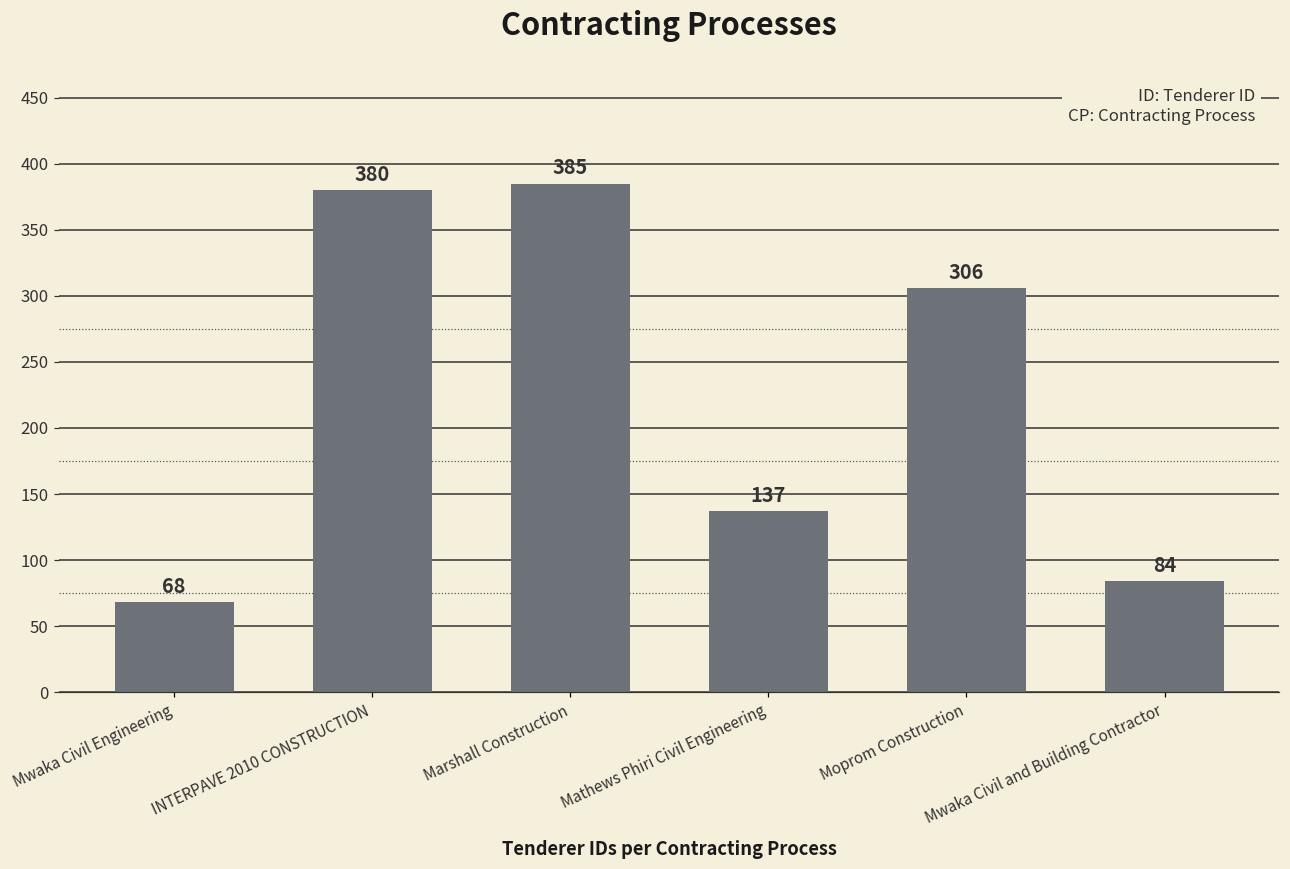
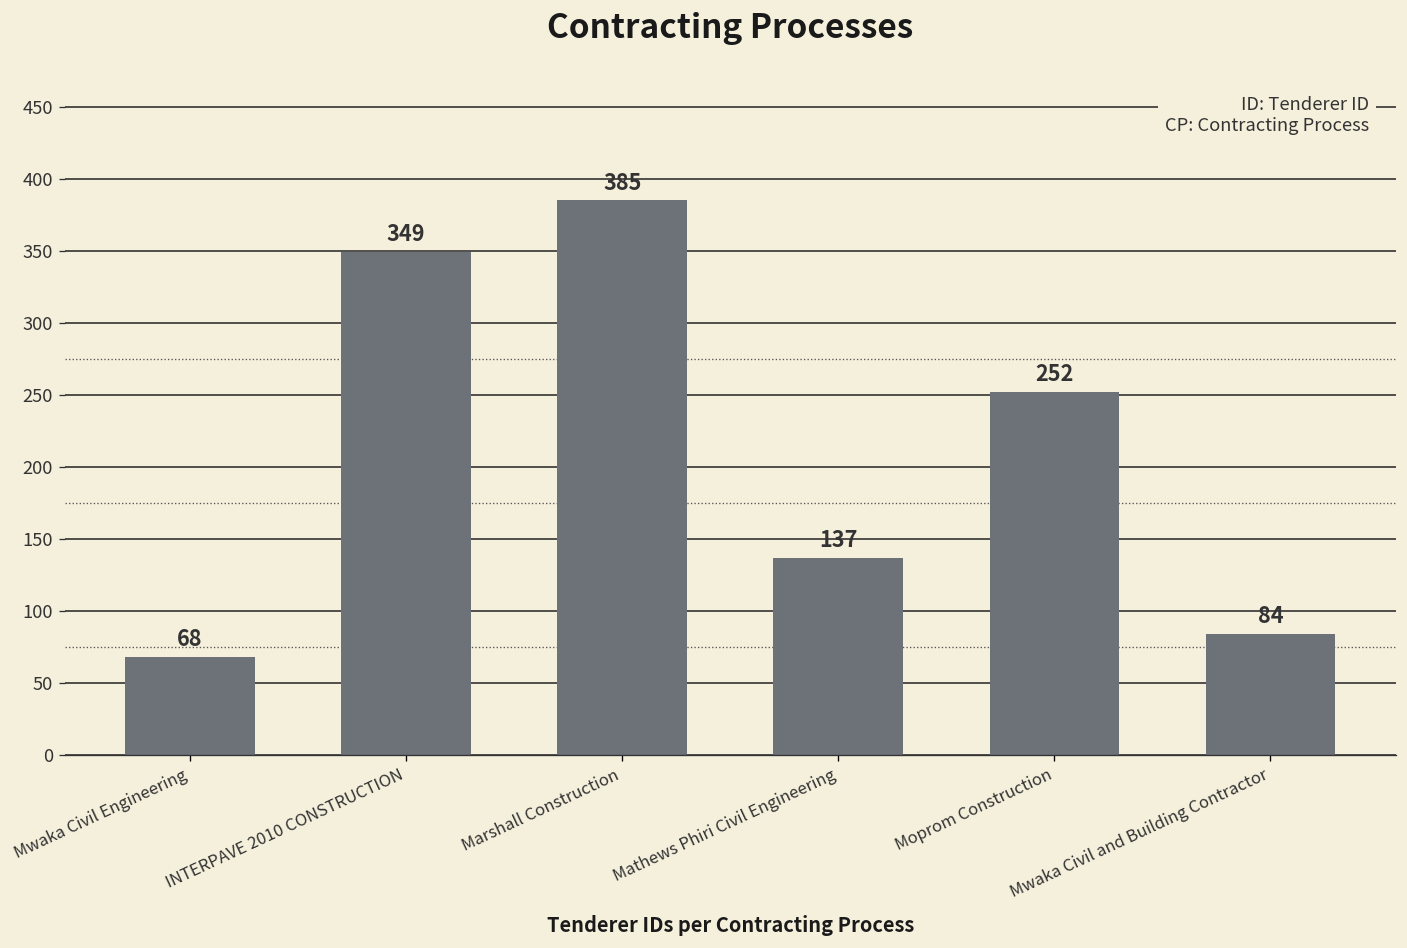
INTERPAVE 2010 CONSTRUCTION: 380 -> 349
Moprom Construction: 306 -> 252
